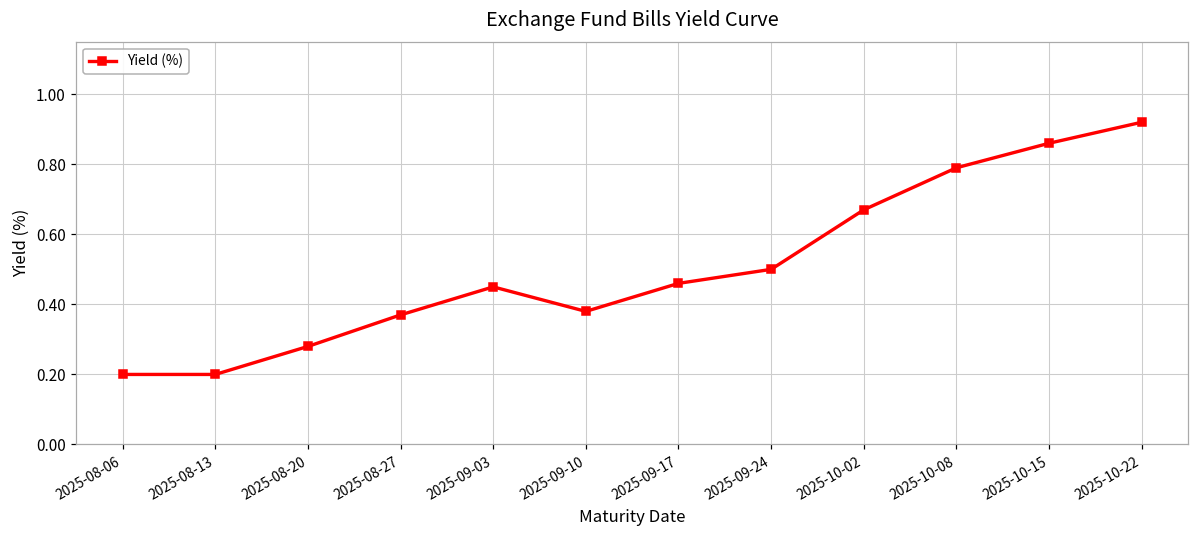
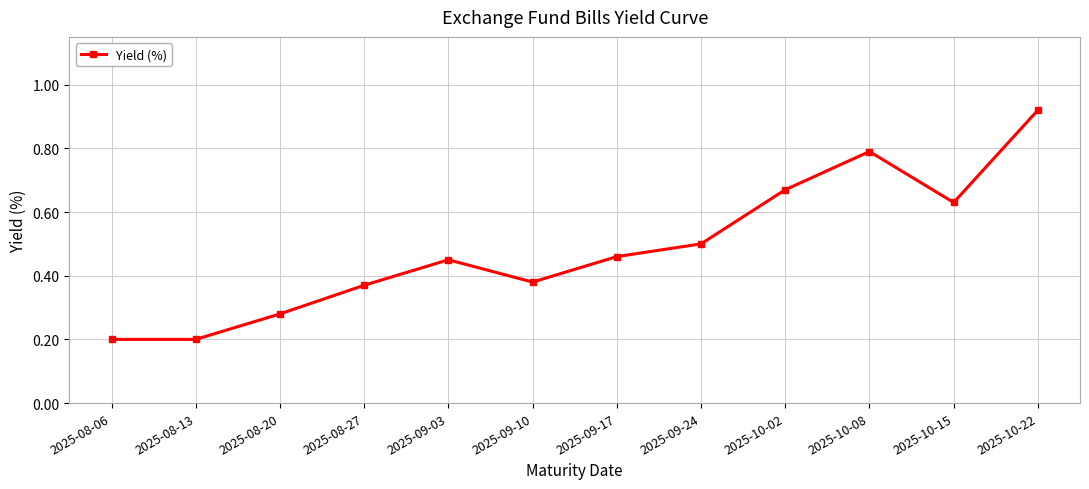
2025-10-15: 0.86 -> 0.63
